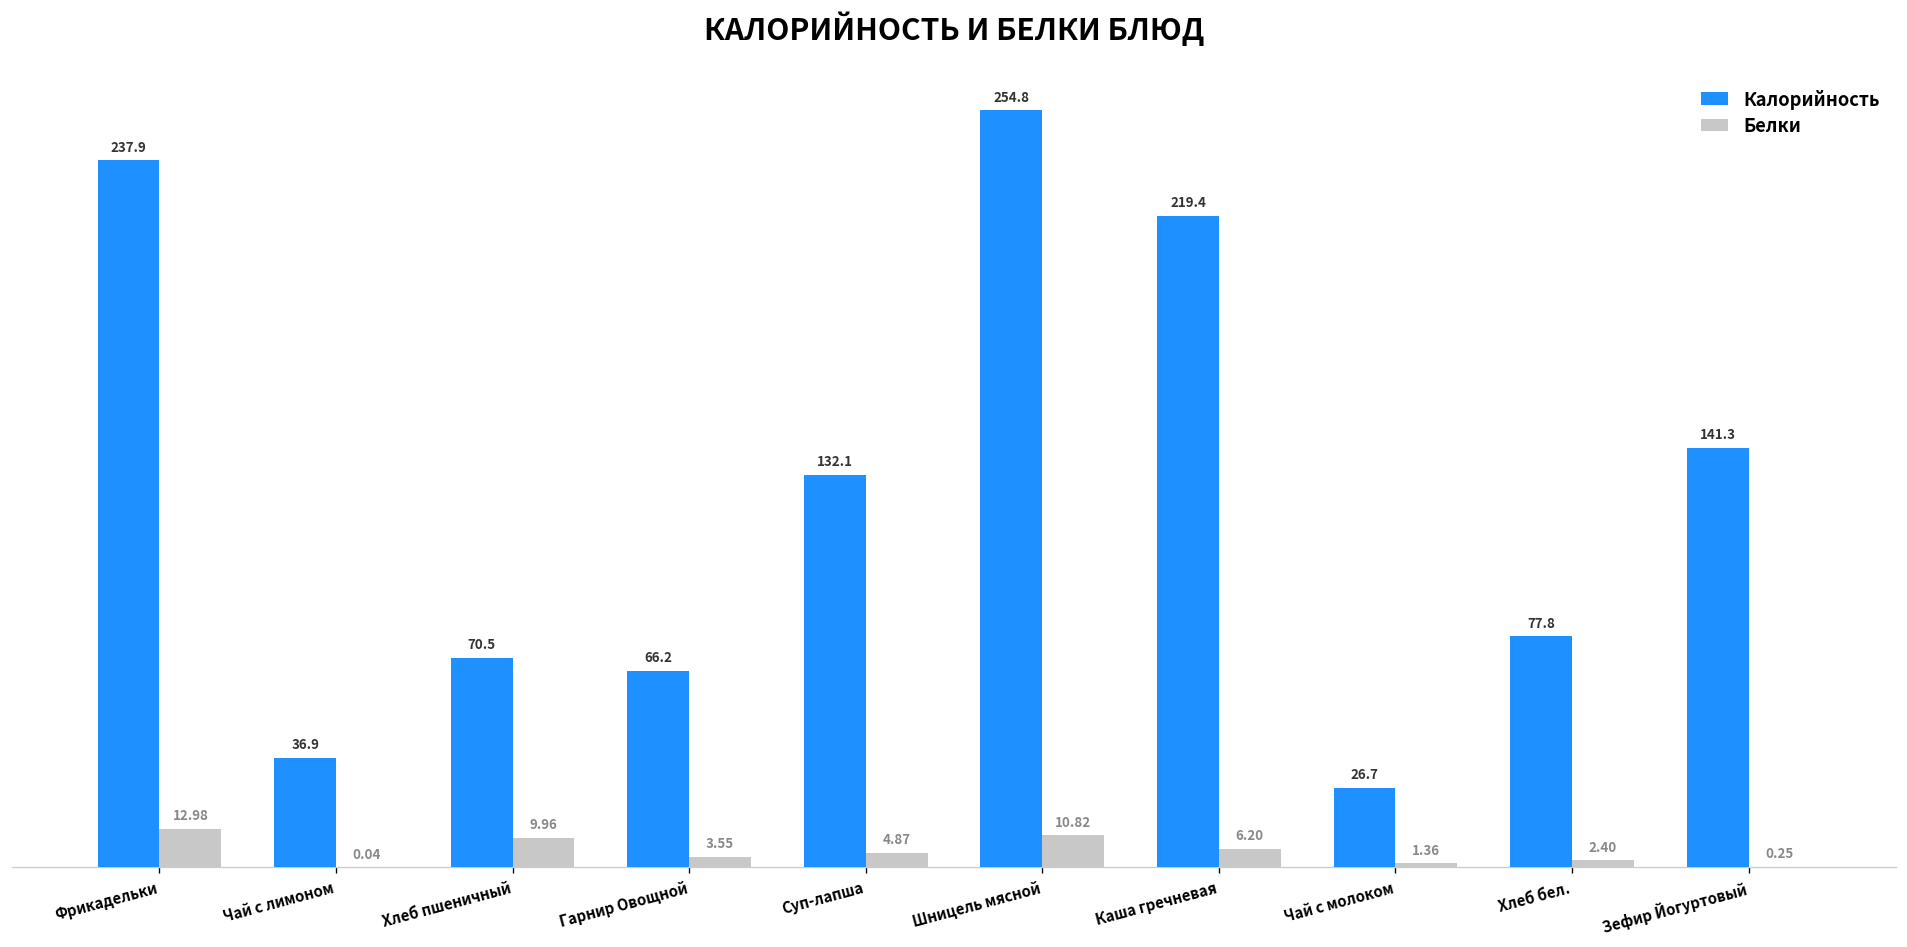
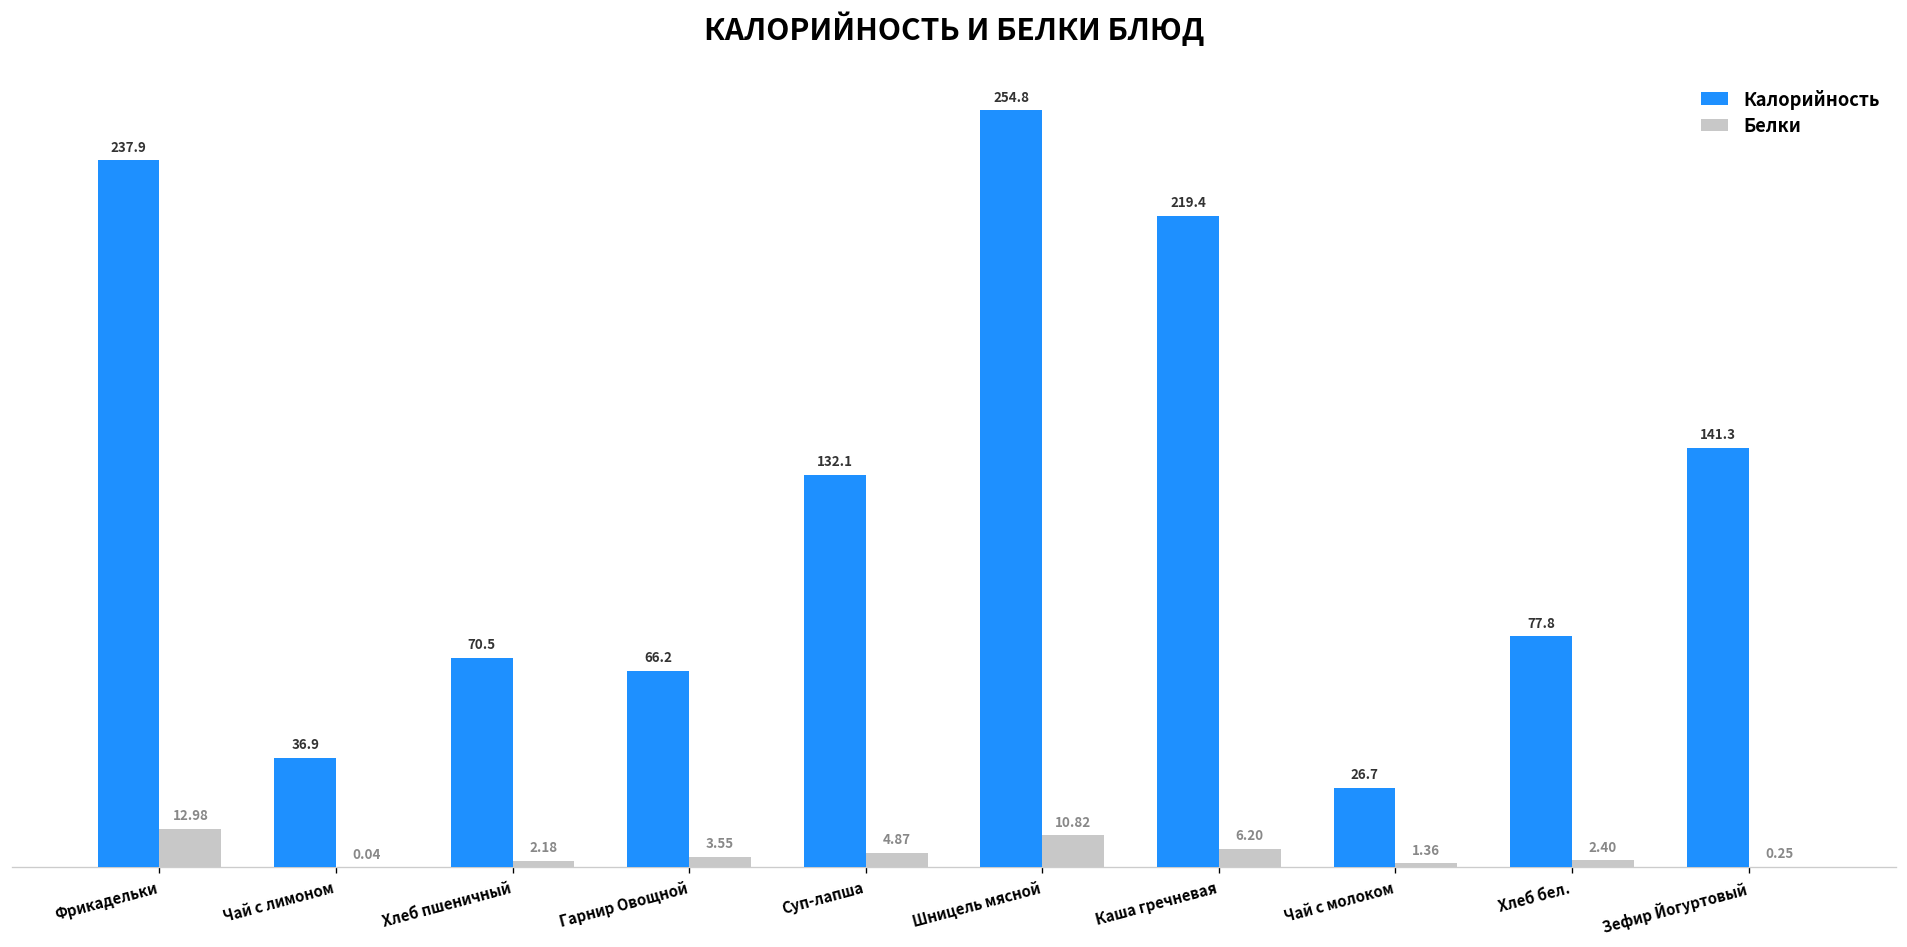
Белки, Хлеб пшеничный: 9.96 -> 2.18
